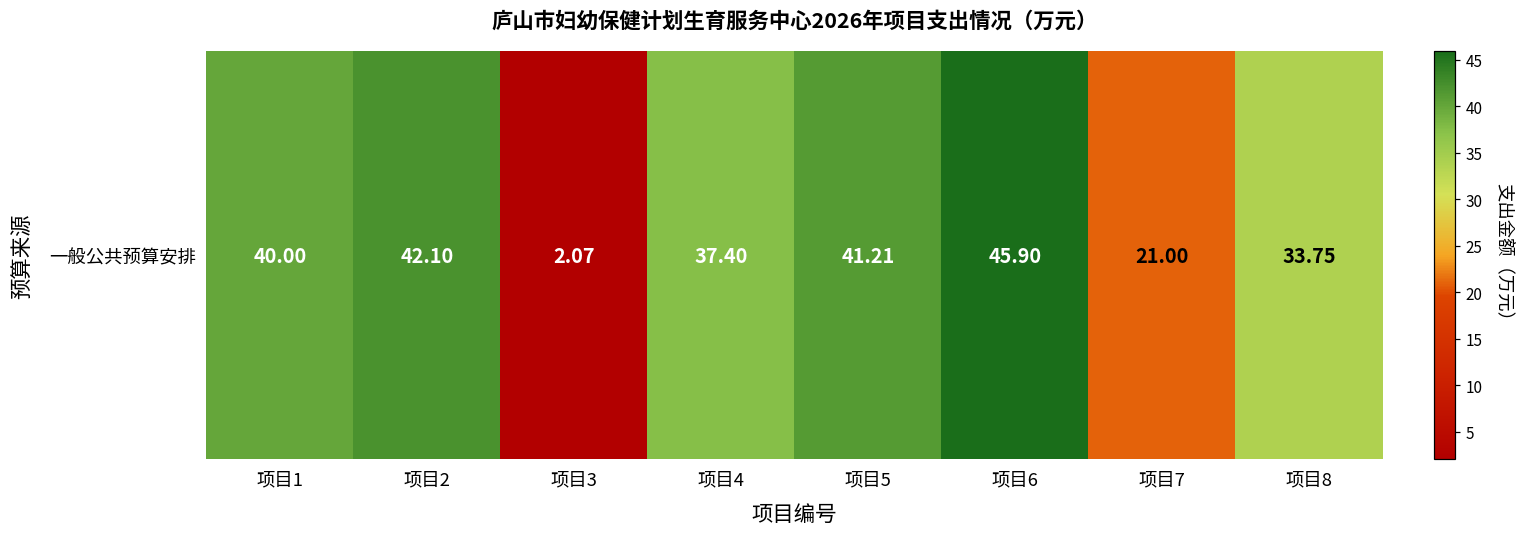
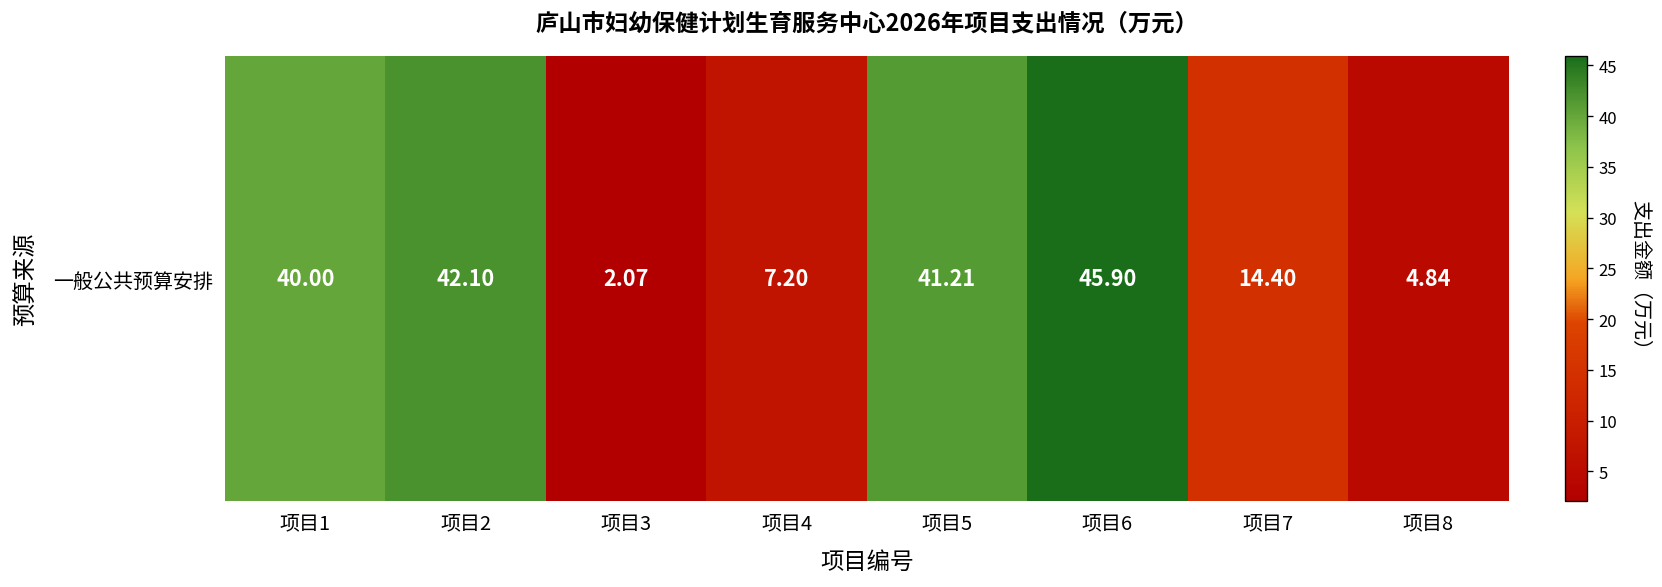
一般公共预算安排, 项目4: 37.40 -> 7.20
一般公共预算安排, 项目7: 21.00 -> 14.40
一般公共预算安排, 项目8: 33.75 -> 4.84
